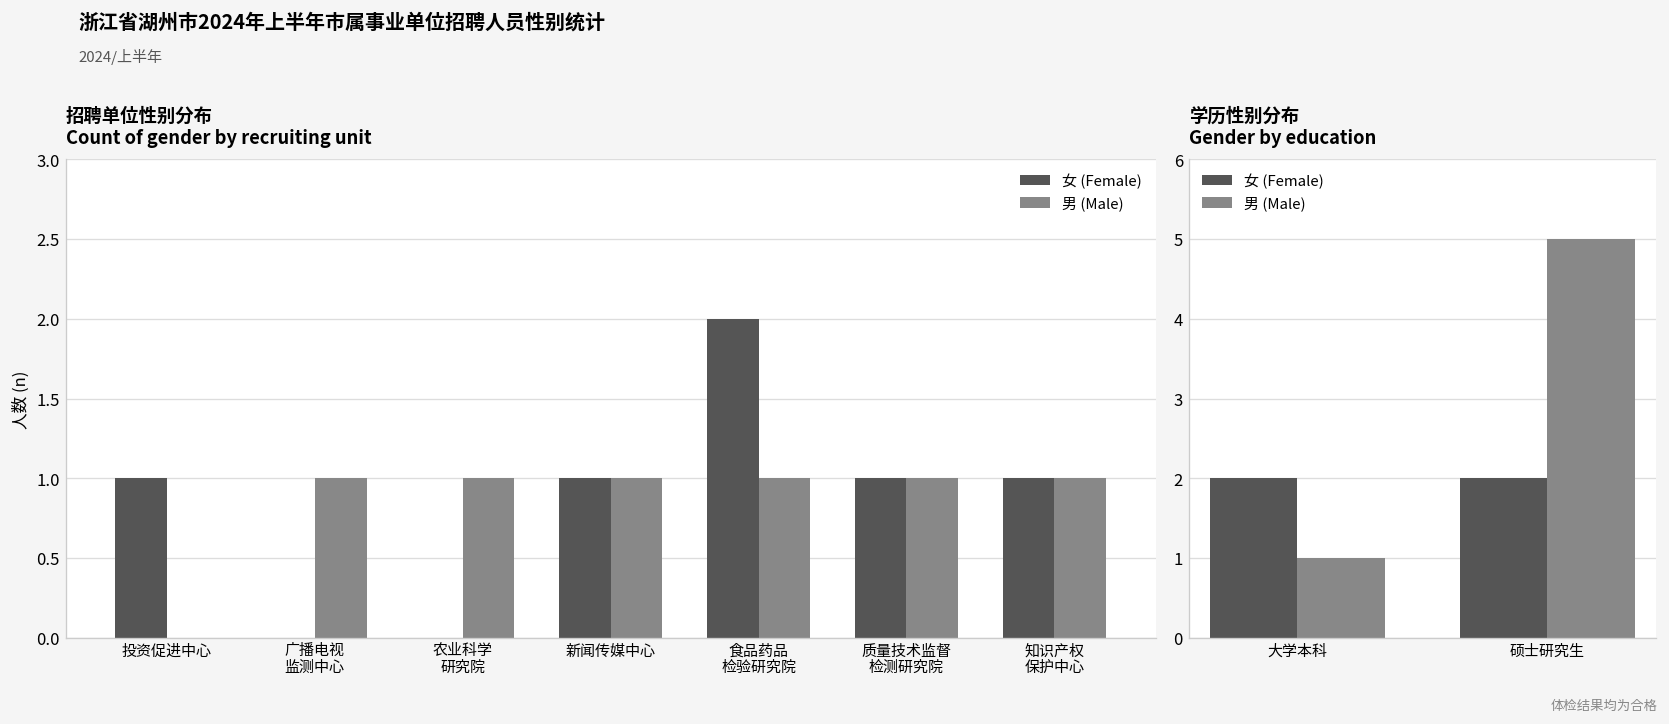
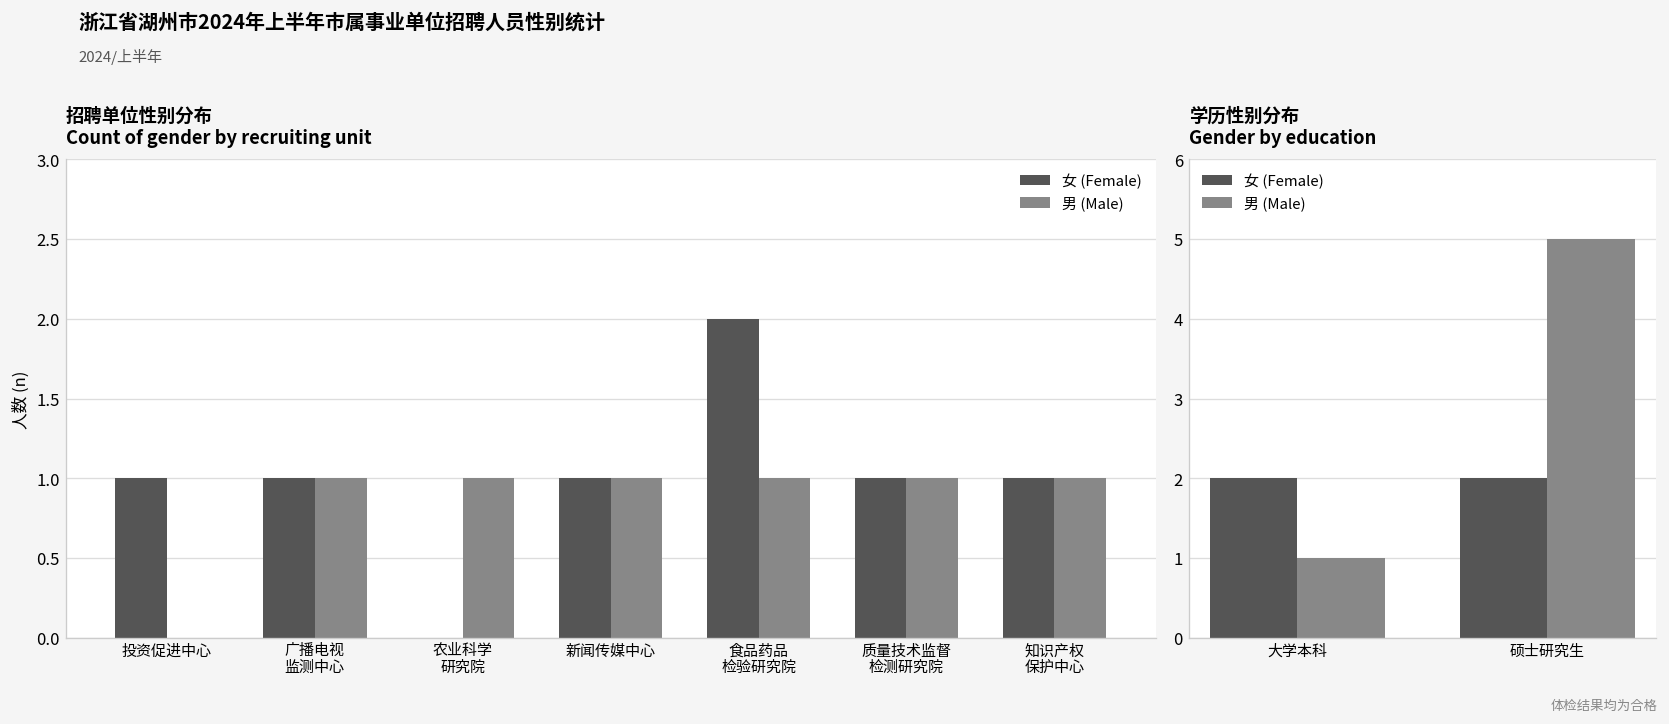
招聘单位性别分布 Count of gender by recruiting unit, 女 (Female), 广播电视 监测中心: 0 -> 1
